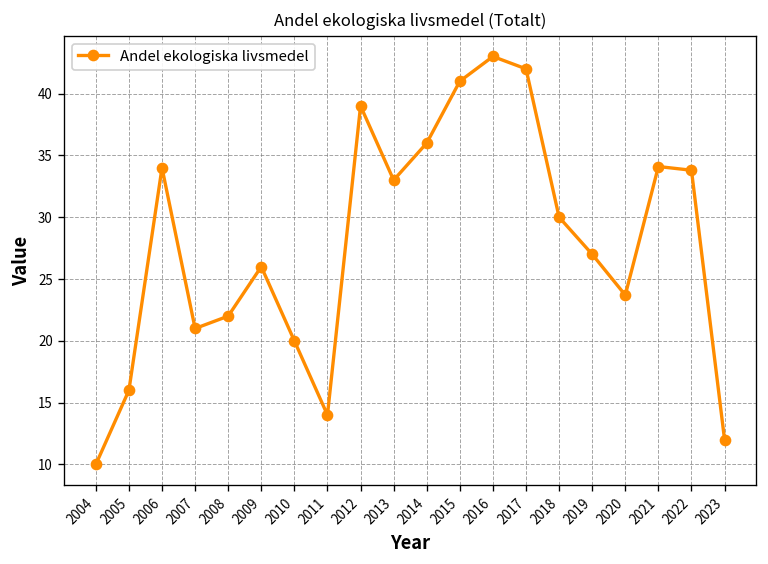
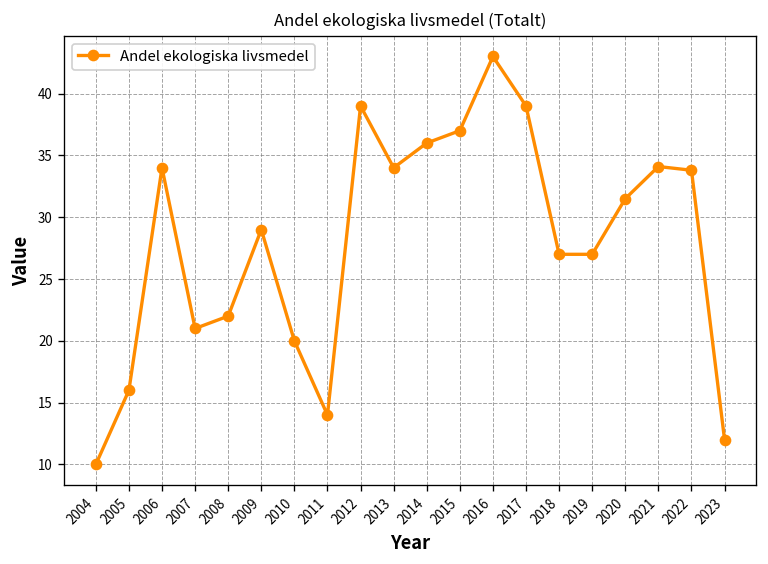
2009: 26 -> 29
2013: 33 -> 34
2015: 41 -> 37
2017: 42 -> 39
2018: 30 -> 27
2020: 23.7 -> 31.5
